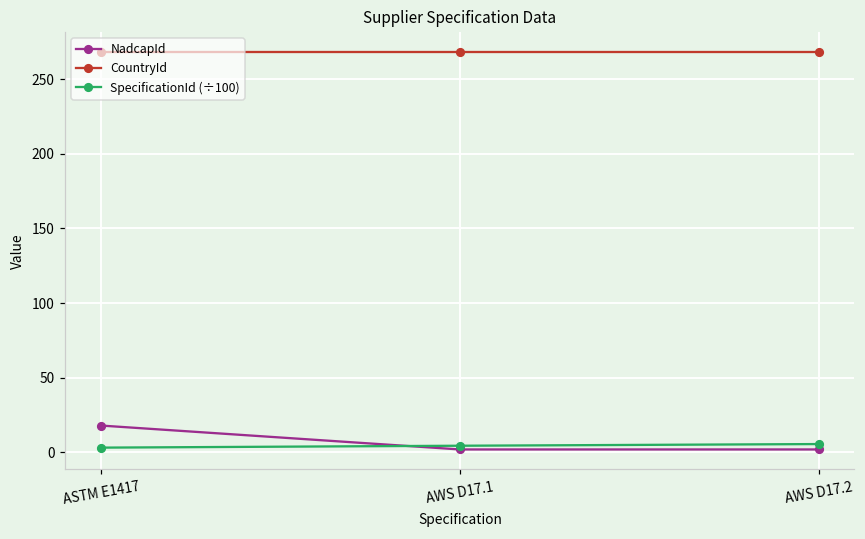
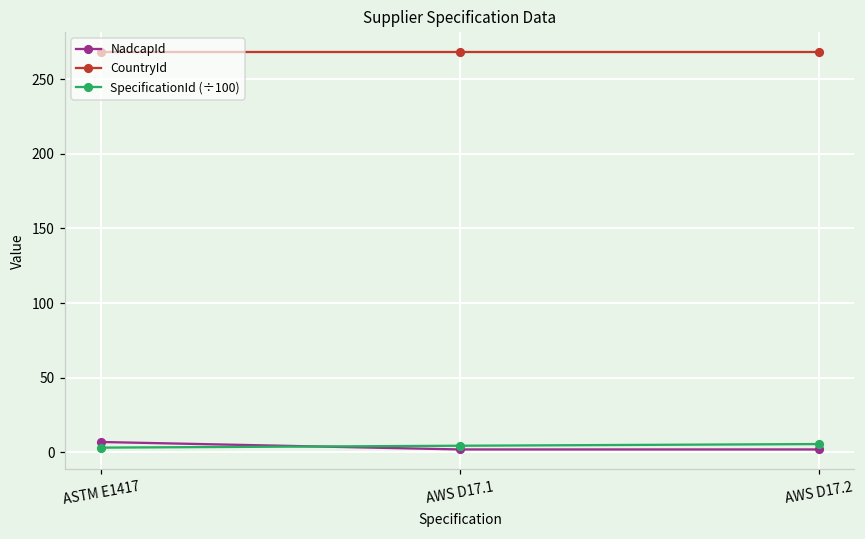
NadcapId, ASTM E1417: 18 -> 7
